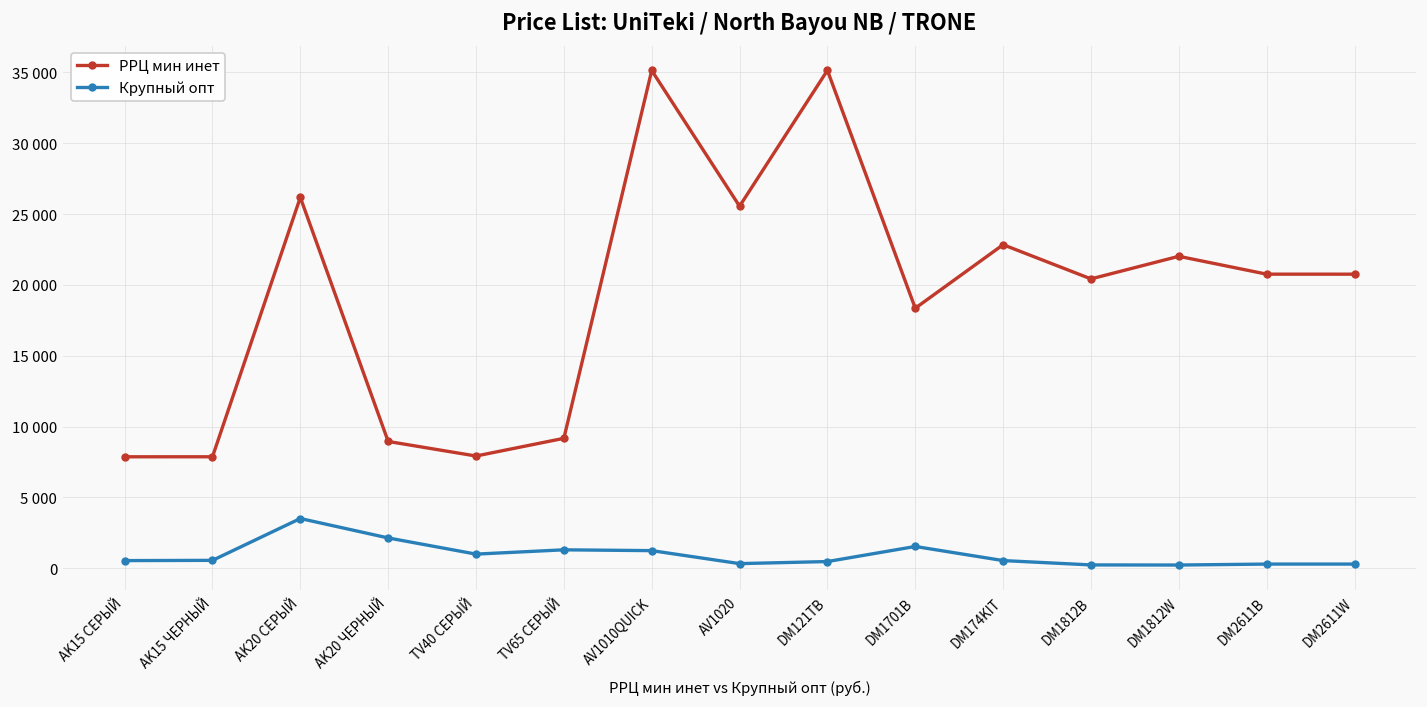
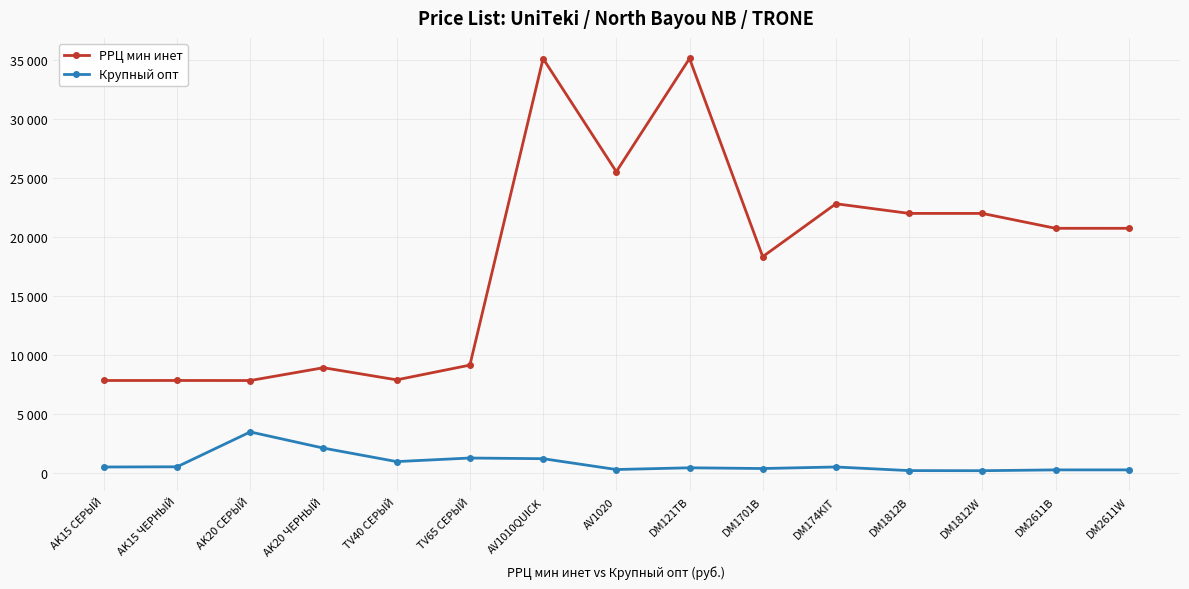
РРЦ мин инет, AK20 СЕРЫЙ: 26200 -> 7900
Крупный опт, DM1701B: 1500 -> 400
РРЦ мин инет, DM1812B: 20400 -> 22000
